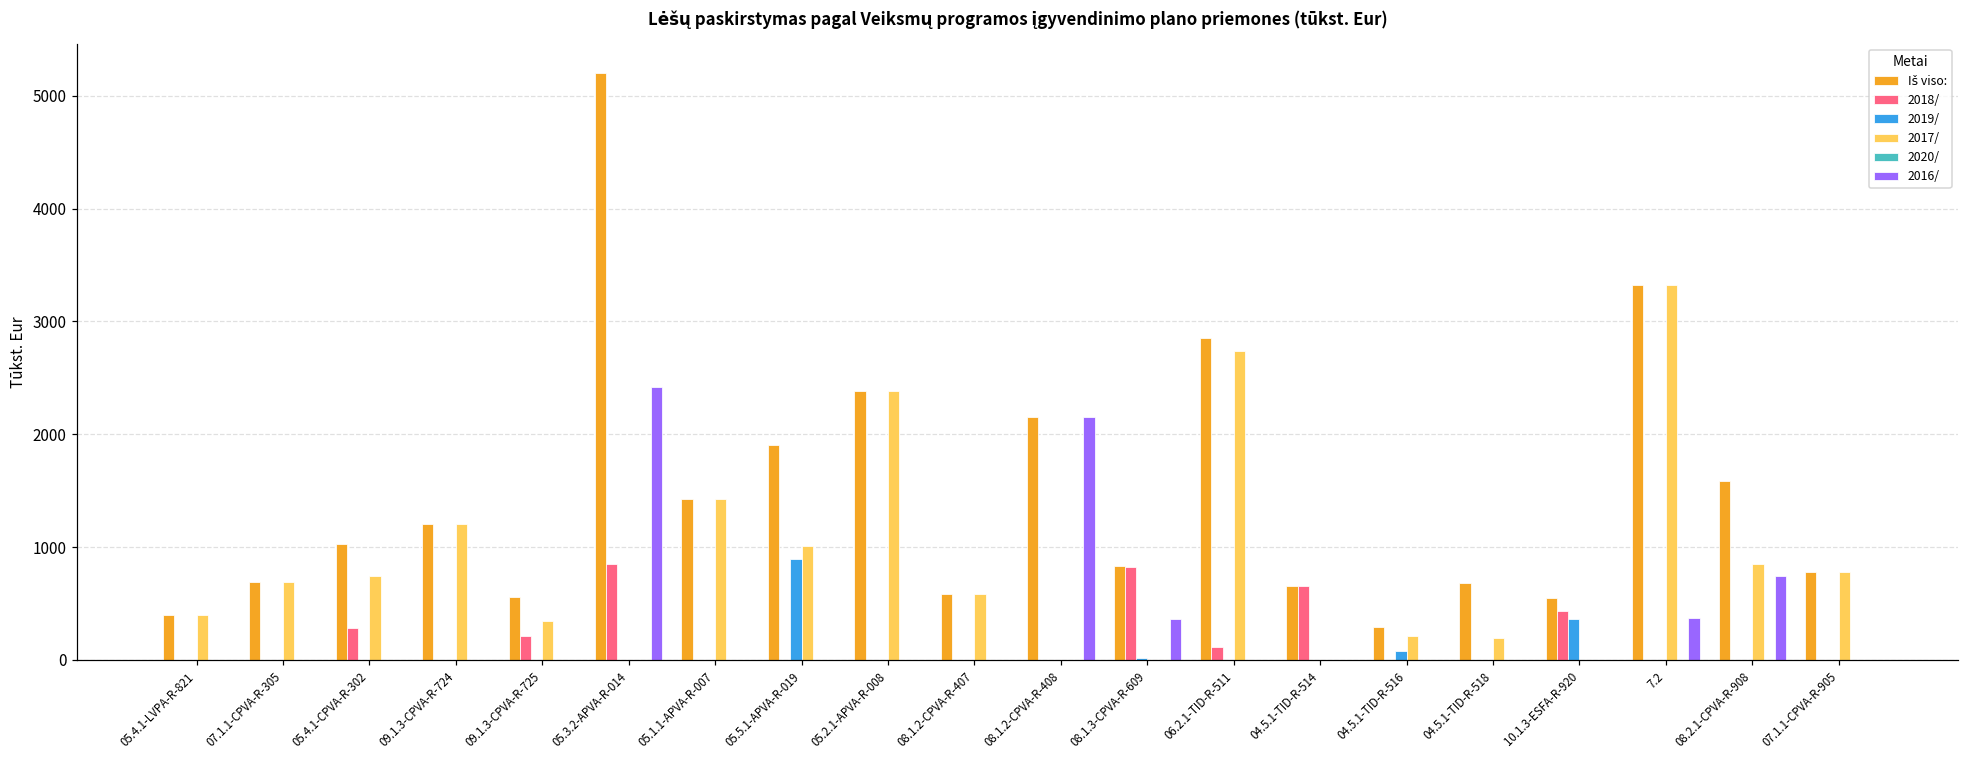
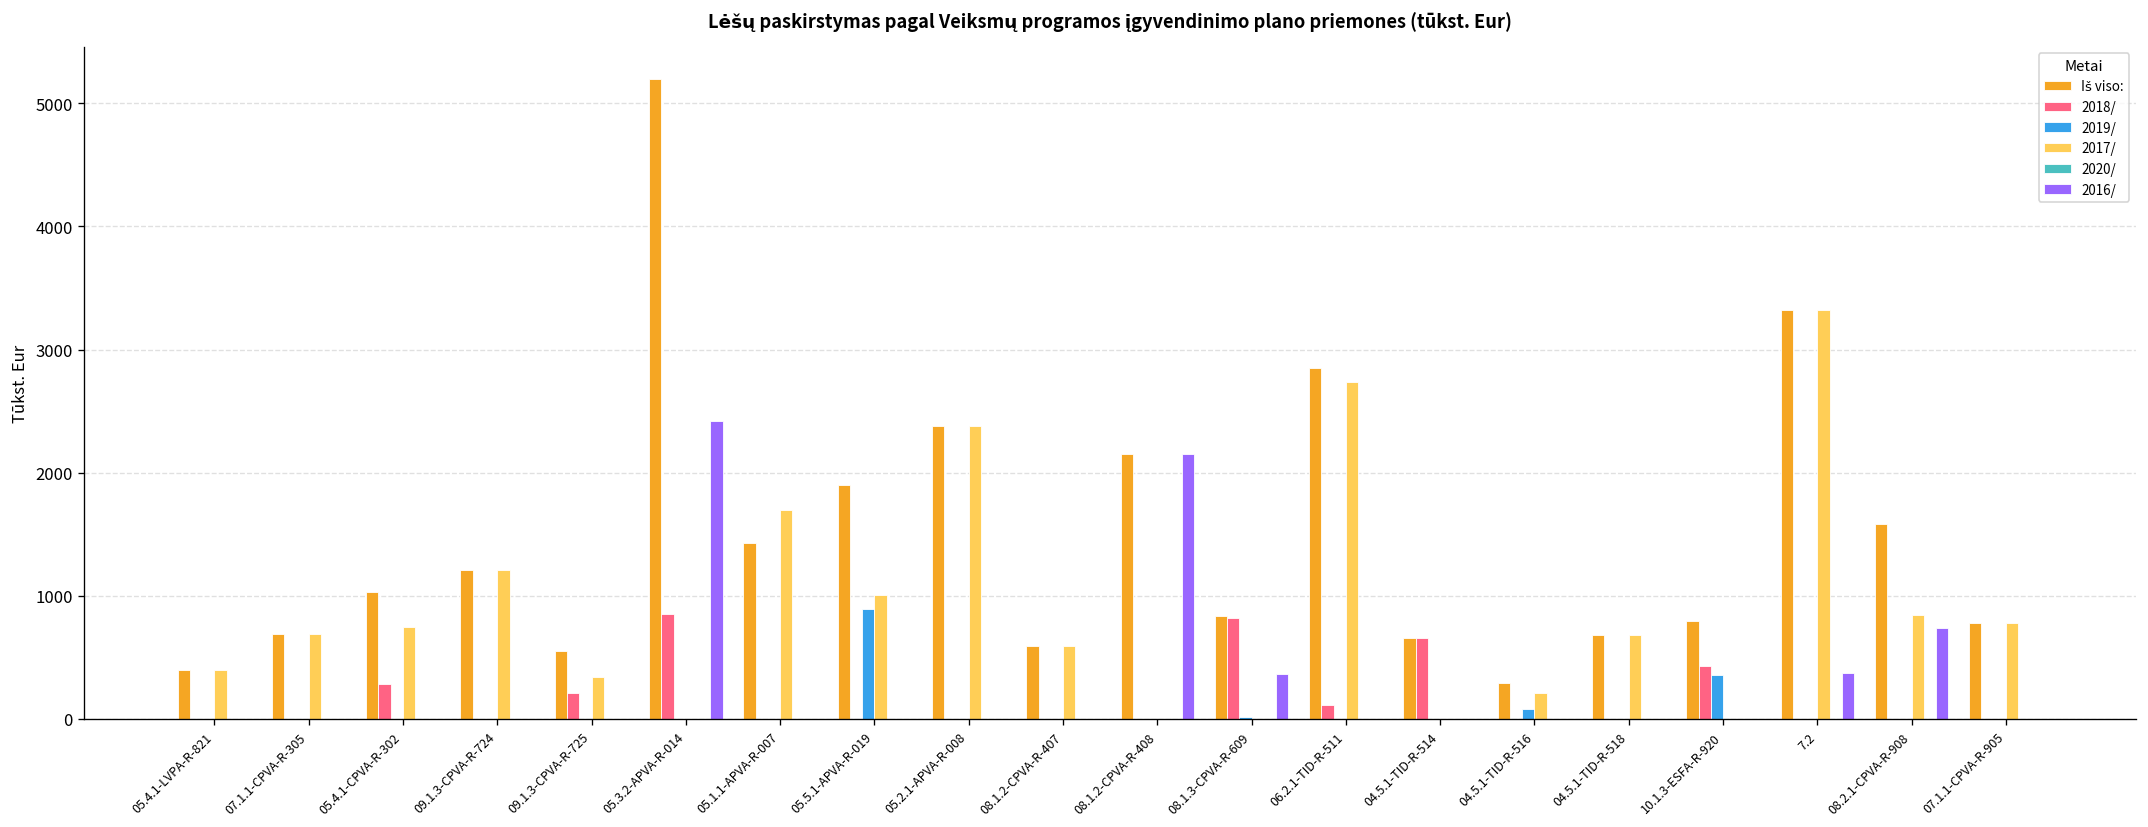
2017/, 05.1.1-APVA-R-007: 1430 -> 1690
2017/, 04.5.1-TID-R-518: 190 -> 680
Iš viso:, 10.1.3-ESFA-R-920: 540 -> 790
